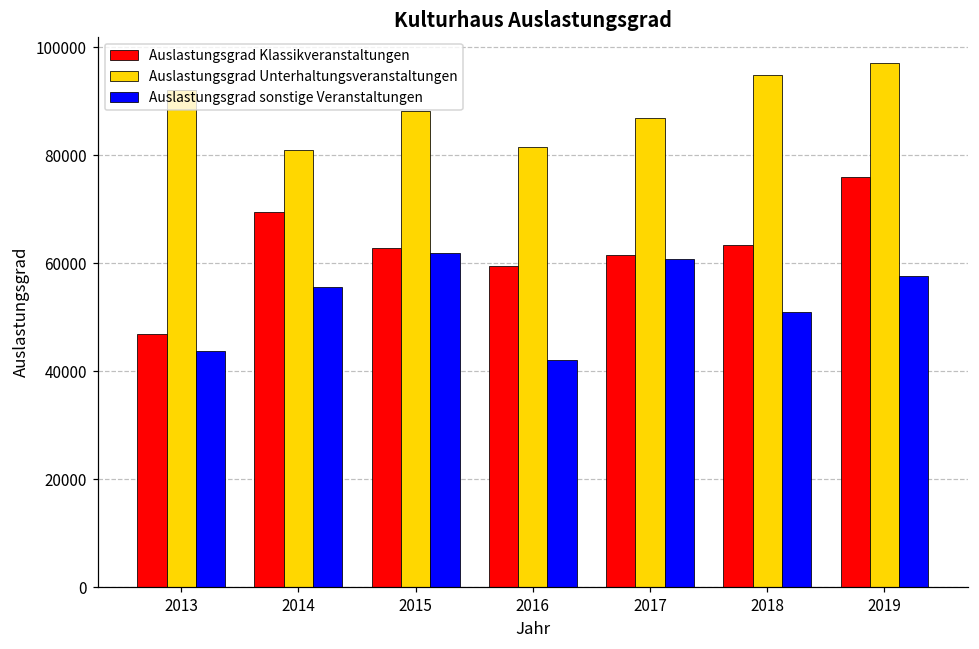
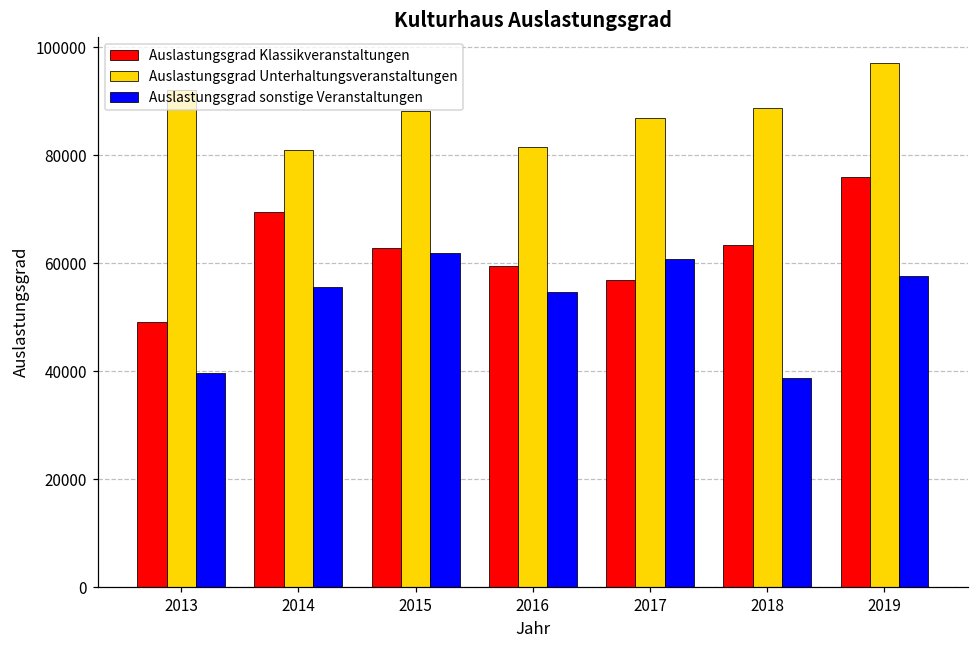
Auslastungsgrad Klassikveranstaltungen, 2013: 47000 -> 49000
Auslastungsgrad sonstige Veranstaltungen, 2013: 44000 -> 40000
Auslastungsgrad sonstige Veranstaltungen, 2016: 42000 -> 55000
Auslastungsgrad Klassikveranstaltungen, 2017: 62000 -> 57000
Auslastungsgrad Unterhaltungsveranstaltungen, 2018: 95000 -> 89000
Auslastungsgrad sonstige Veranstaltungen, 2018: 51000 -> 39000
